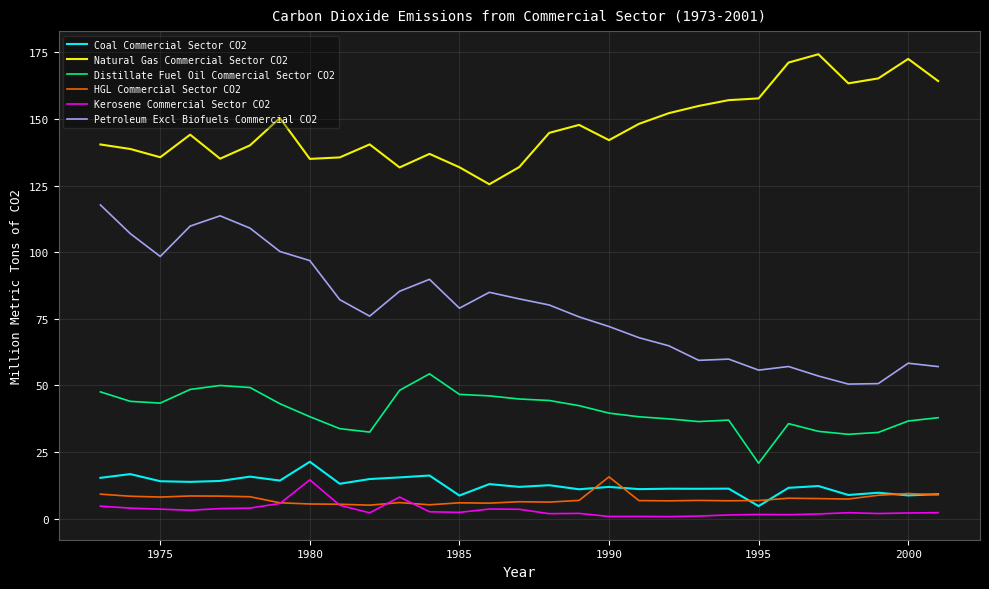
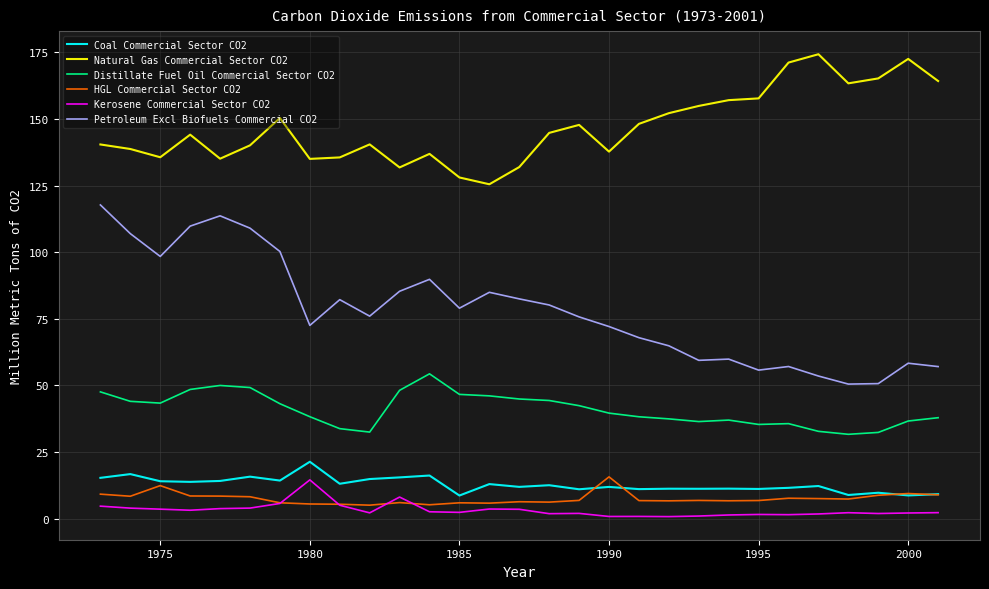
HGL Commercial Sector CO2, 1975: 8 -> 12
Petroleum Excl Biofuels Commercial CO2, 1980: 97 -> 73
Natural Gas Commercial Sector CO2, 1985: 132 -> 128
Natural Gas Commercial Sector CO2, 1990: 142 -> 138
Coal Commercial Sector CO2, 1995: 5 -> 11
Distillate Fuel Oil Commercial Sector CO2, 1995: 21 -> 35
